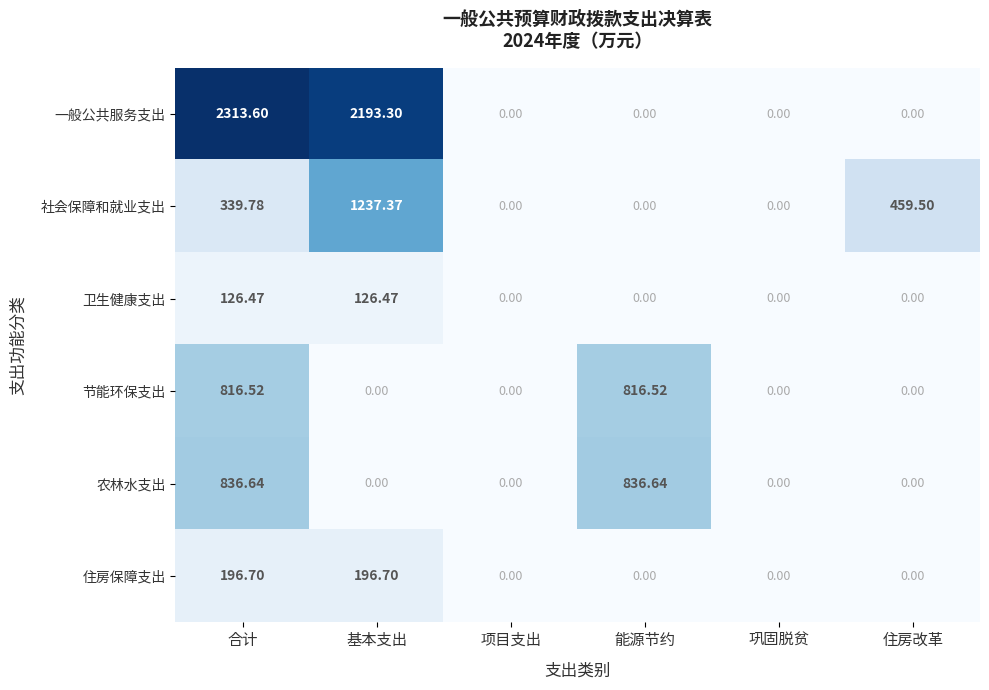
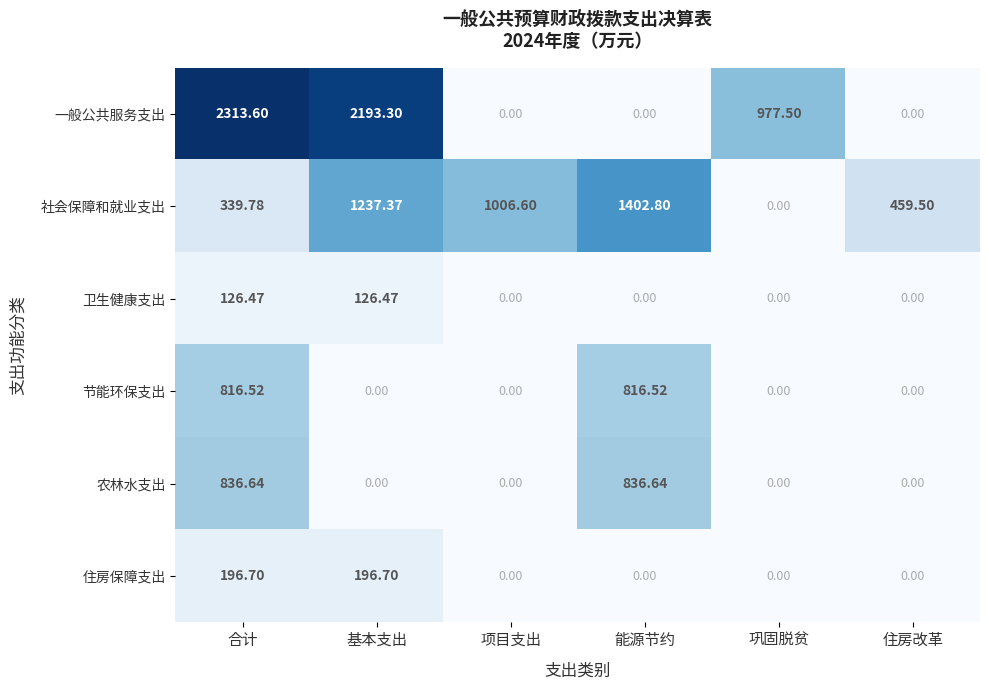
一般公共服务支出, 巩固脱贫: 0.00 -> 977.50
社会保障和就业支出, 项目支出: 0.00 -> 1006.60
社会保障和就业支出, 能源节约: 0.00 -> 1402.80
